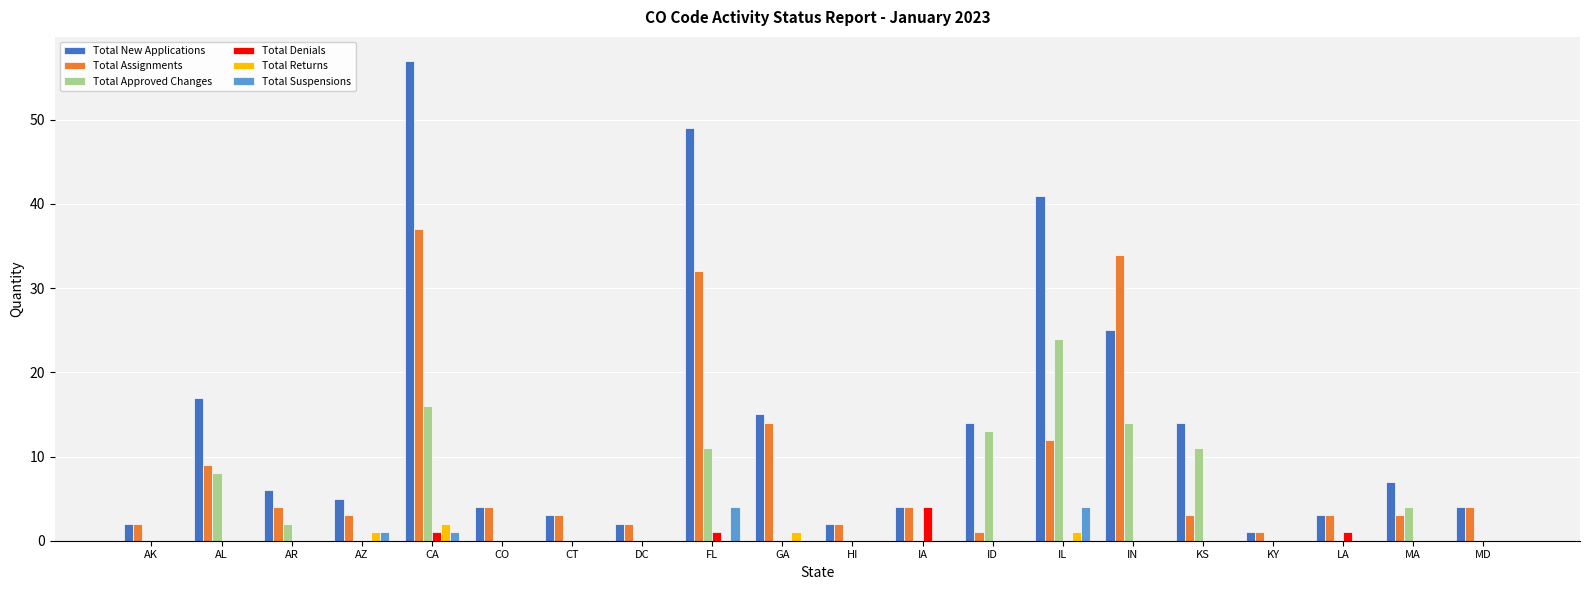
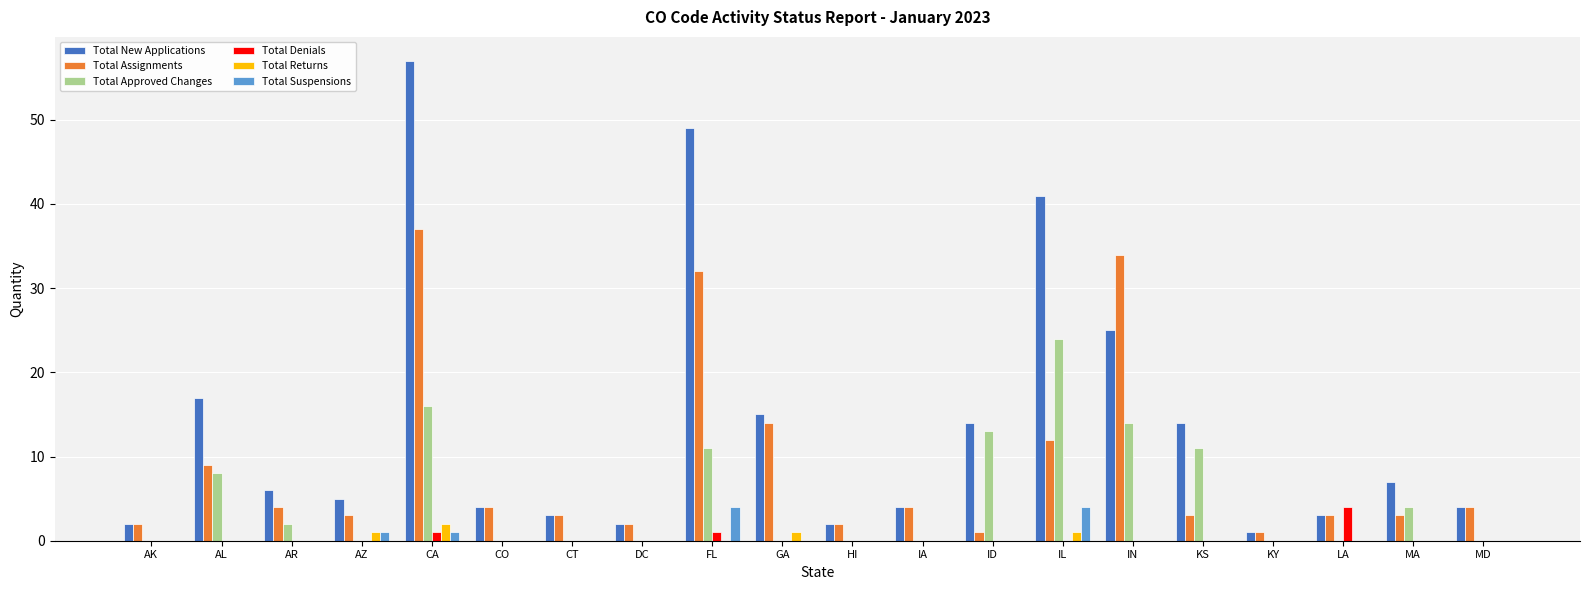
Total Denials, IA: 4 -> 0
Total Denials, LA: 1 -> 4
